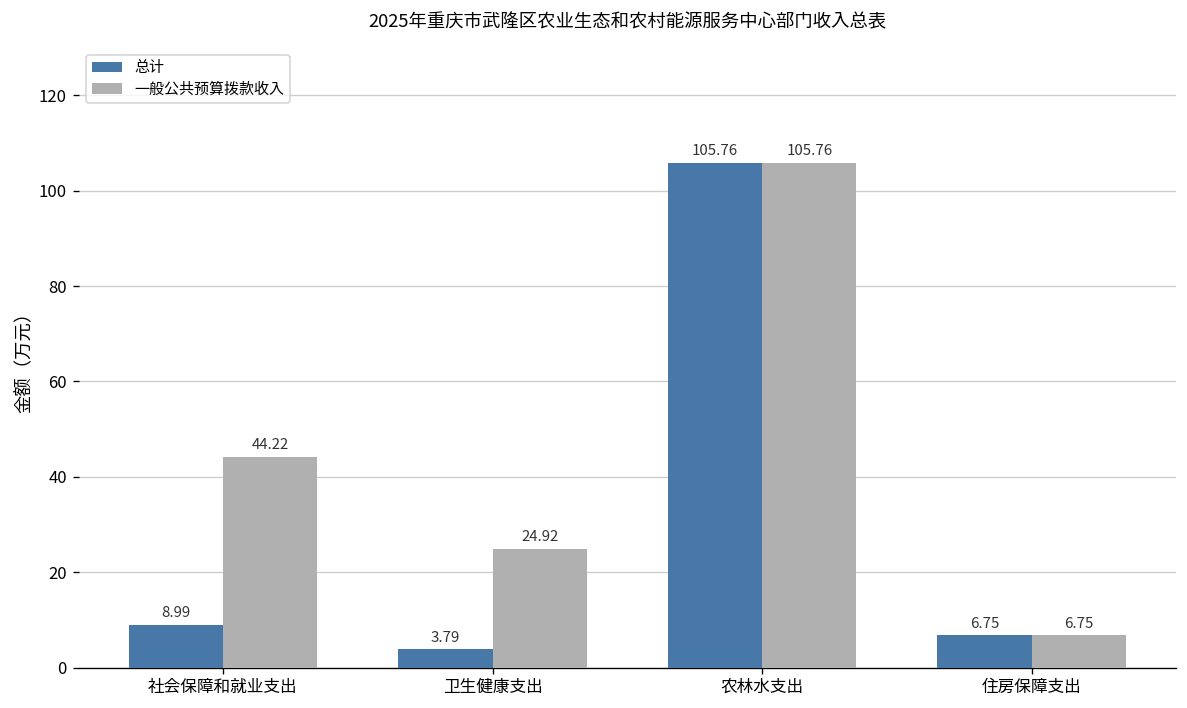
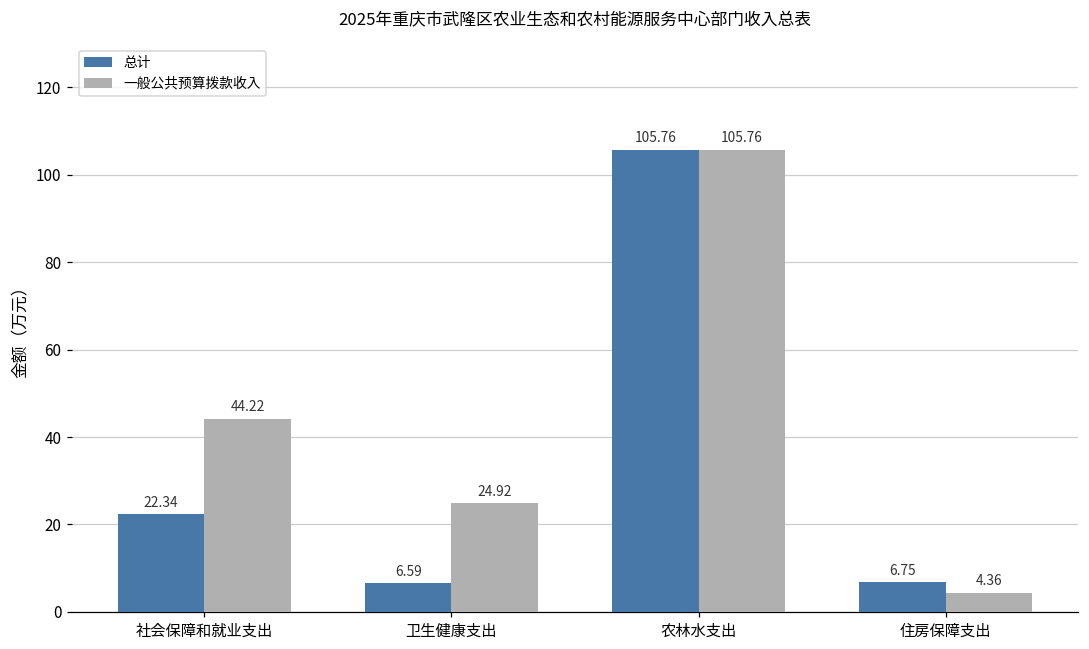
总计, 社会保障和就业支出: 8.99 -> 22.34
总计, 卫生健康支出: 3.79 -> 6.59
一般公共预算拨款收入, 住房保障支出: 6.75 -> 4.36
